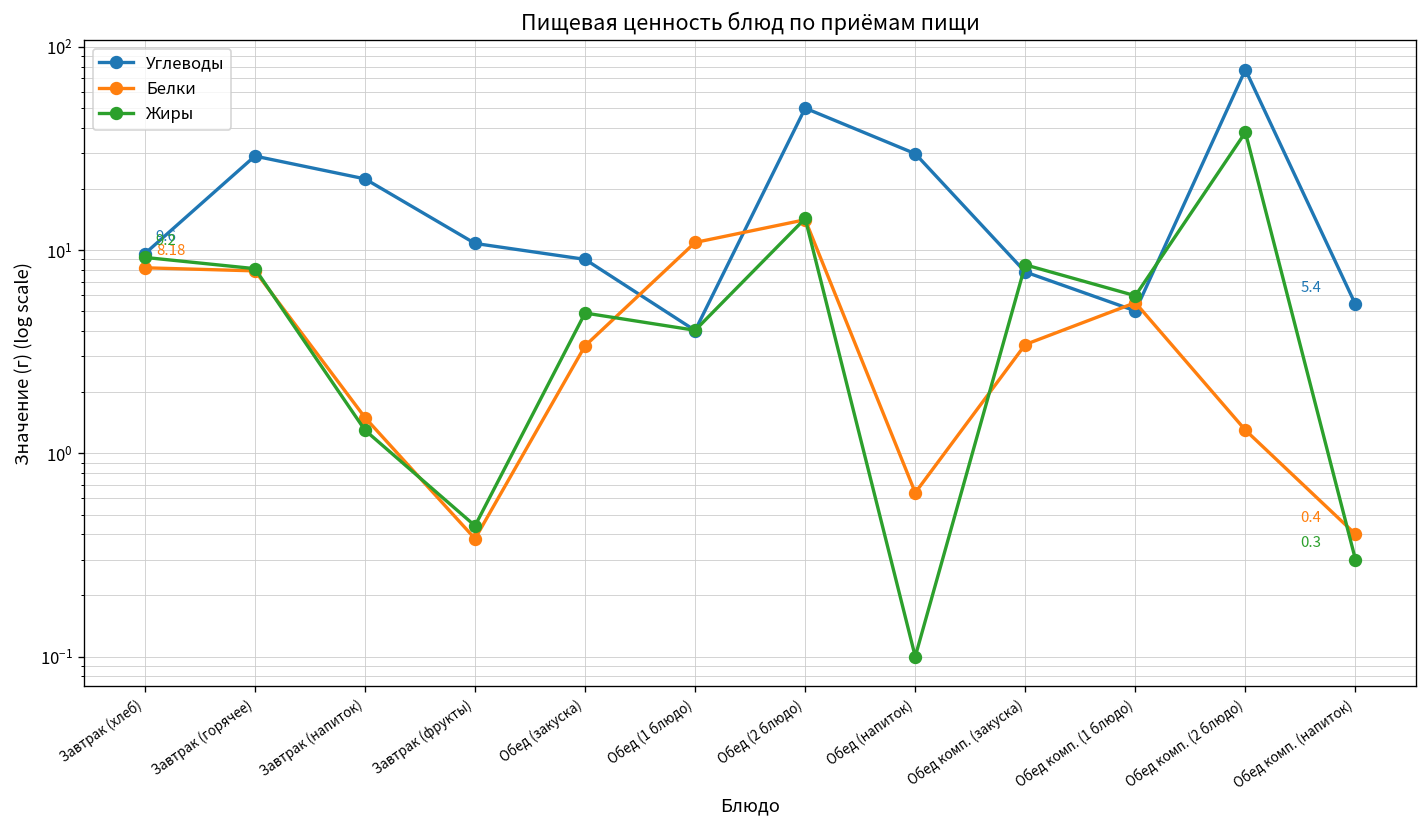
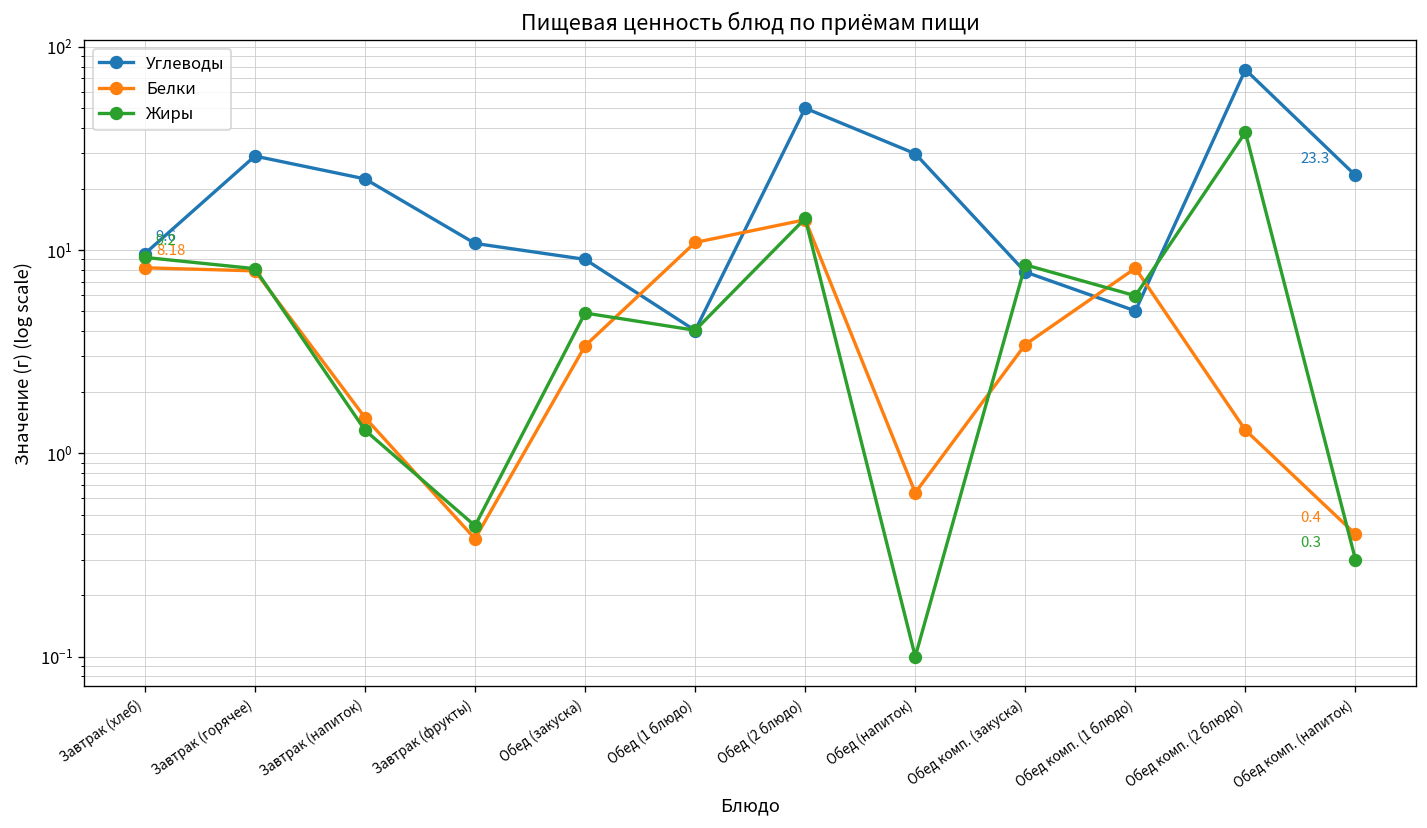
Белки, Обед комп. (1 блюдо): 5.5 -> 8
Углеводы, Обед комп. (напиток): 5.4 -> 23.3
